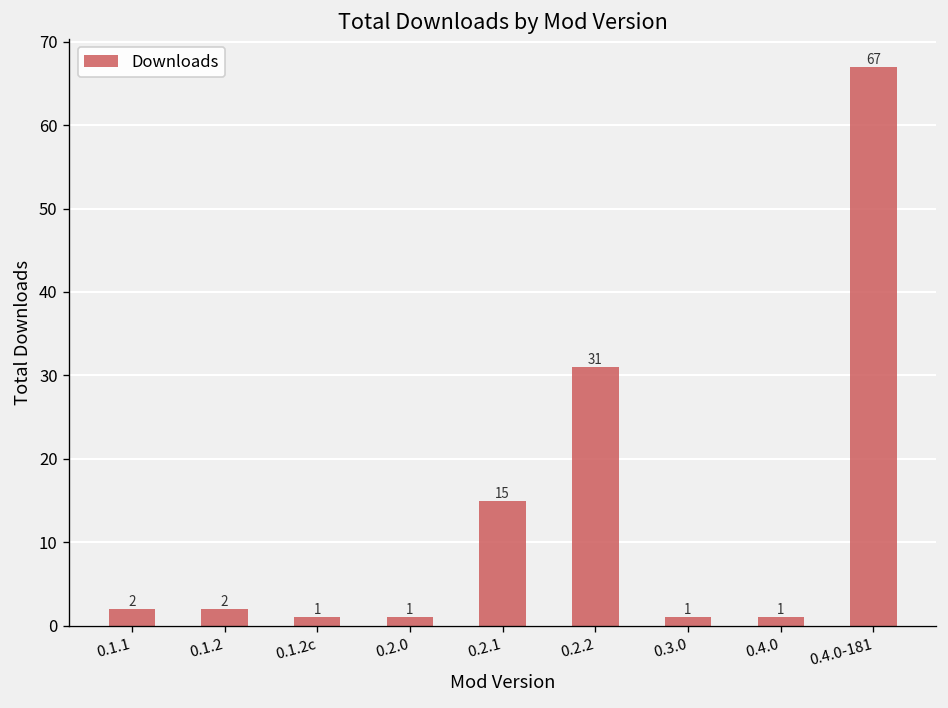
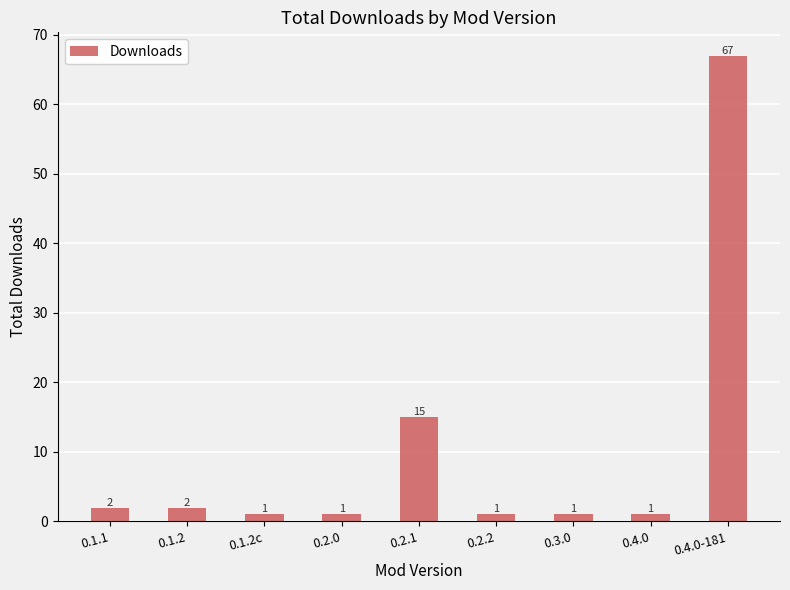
0.2.2: 31 -> 1
